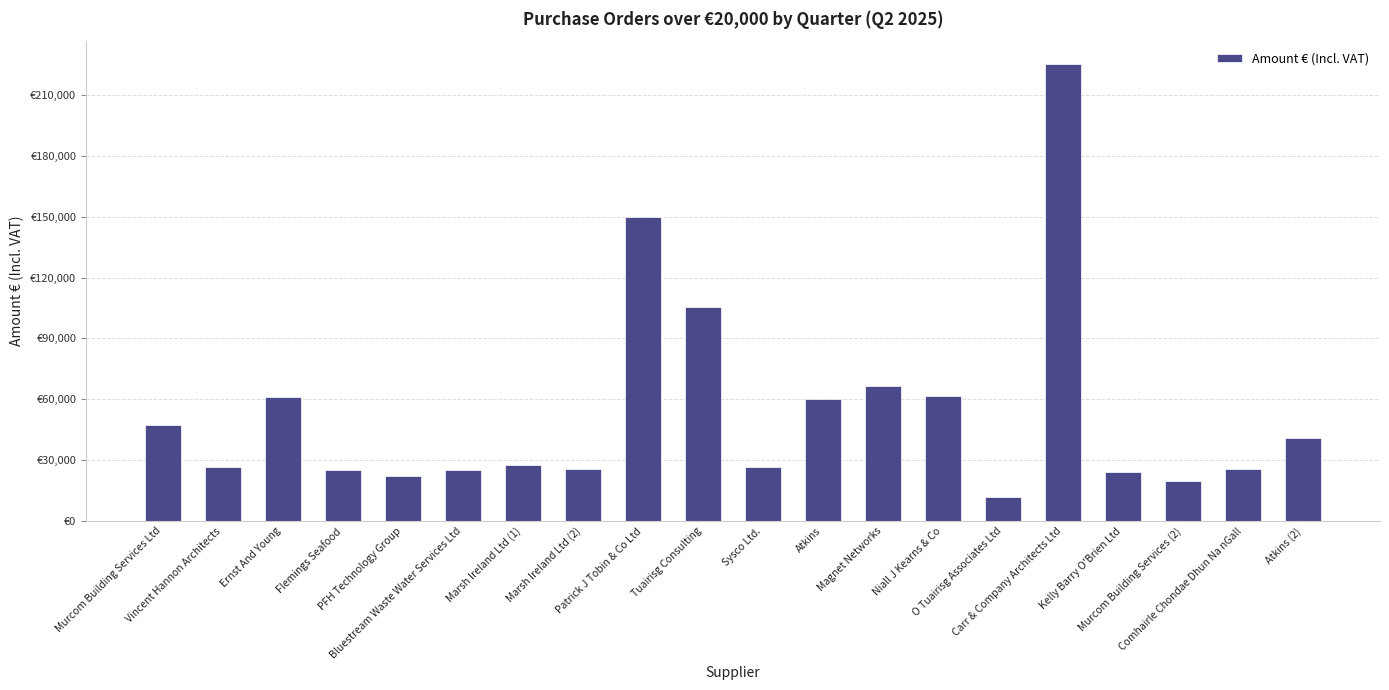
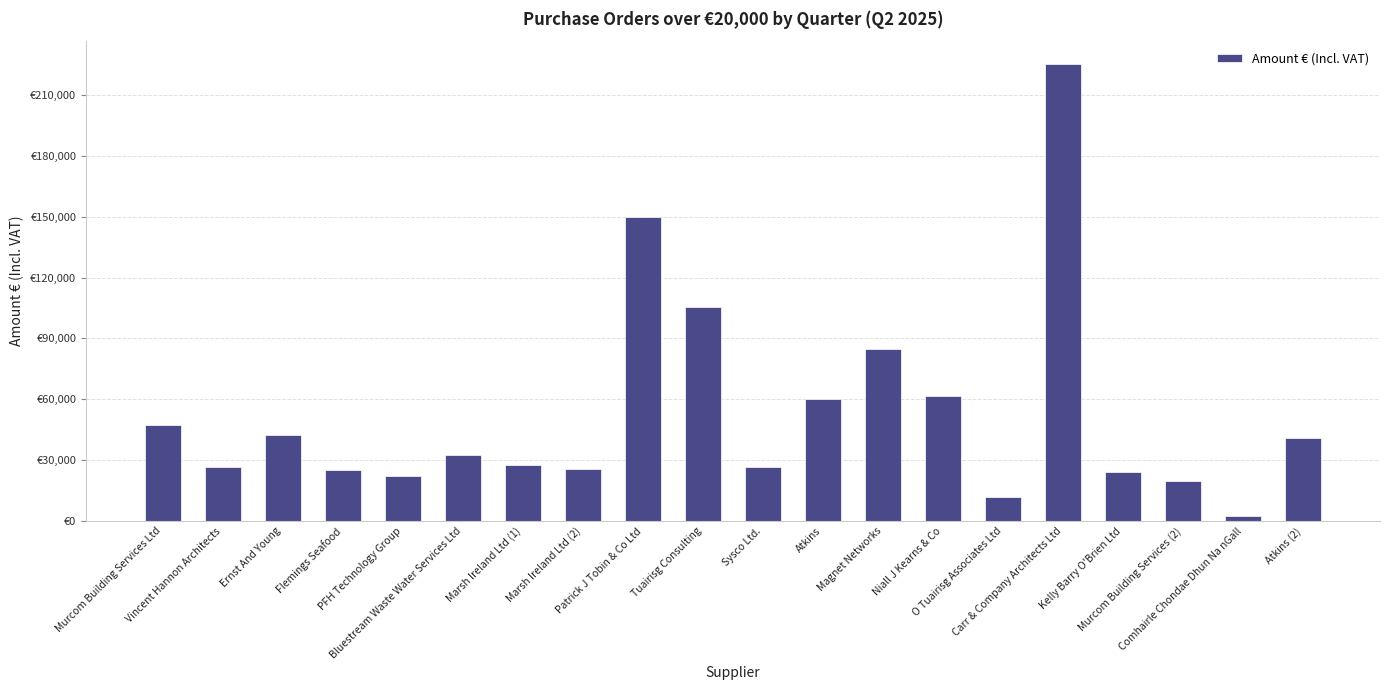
Ernst And Young: €61,000 -> €43,000
Bluestream Waste Water Services Ltd: €25,000 -> €32,000
Magnet Networks: €66,000 -> €85,000
Comhairle Chondae Dhun Na nGall: €26,000 -> €2,000
